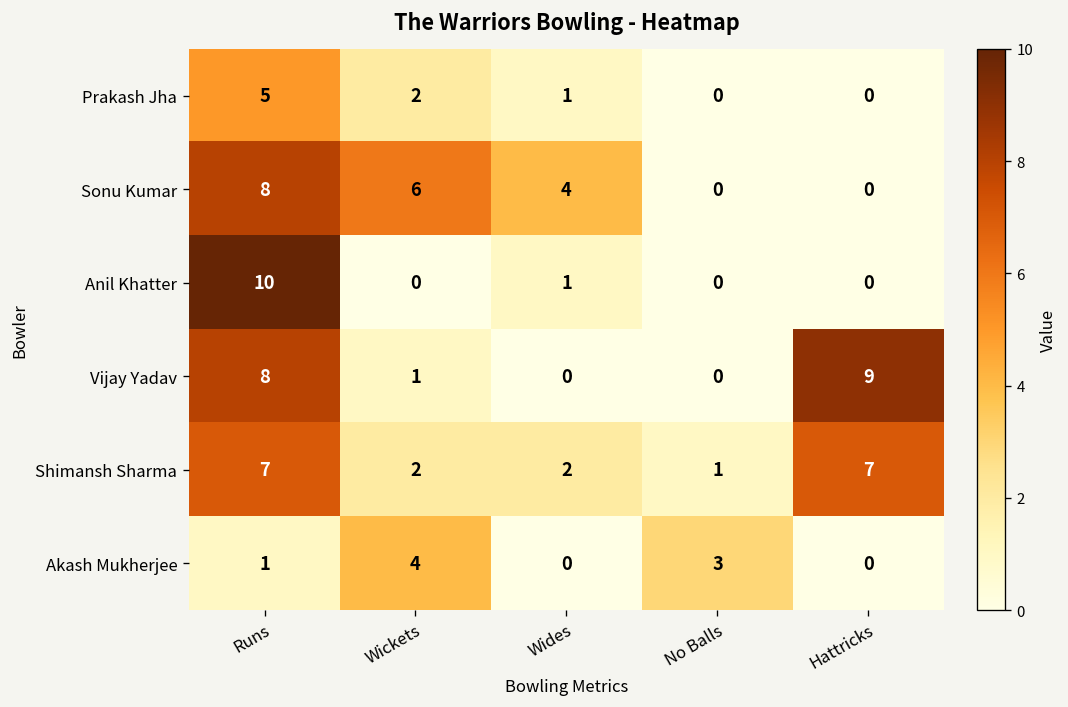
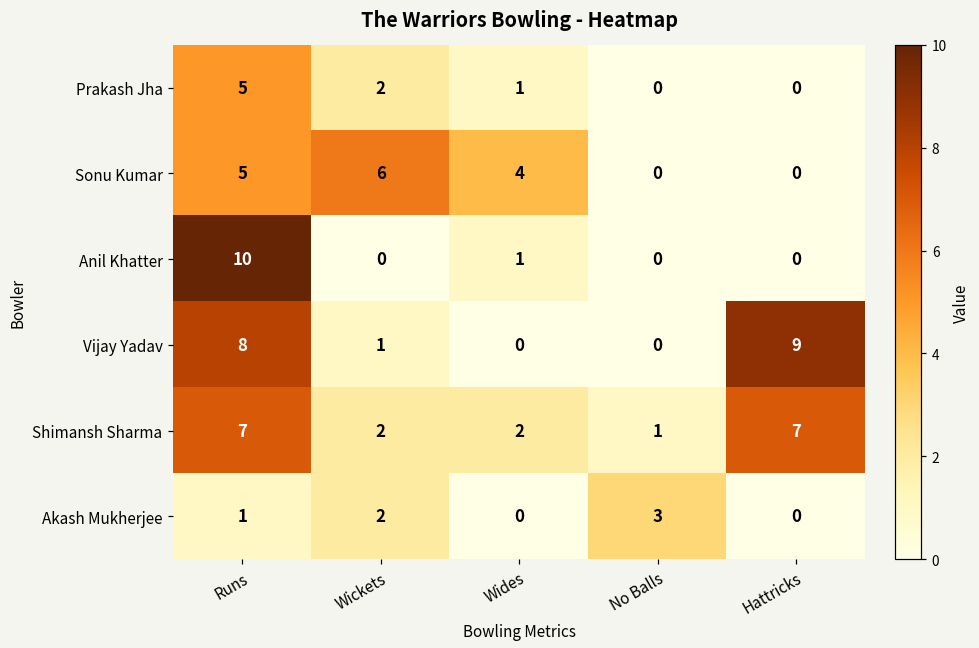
Sonu Kumar, Runs: 8 -> 5
Akash Mukherjee, Wickets: 4 -> 2
